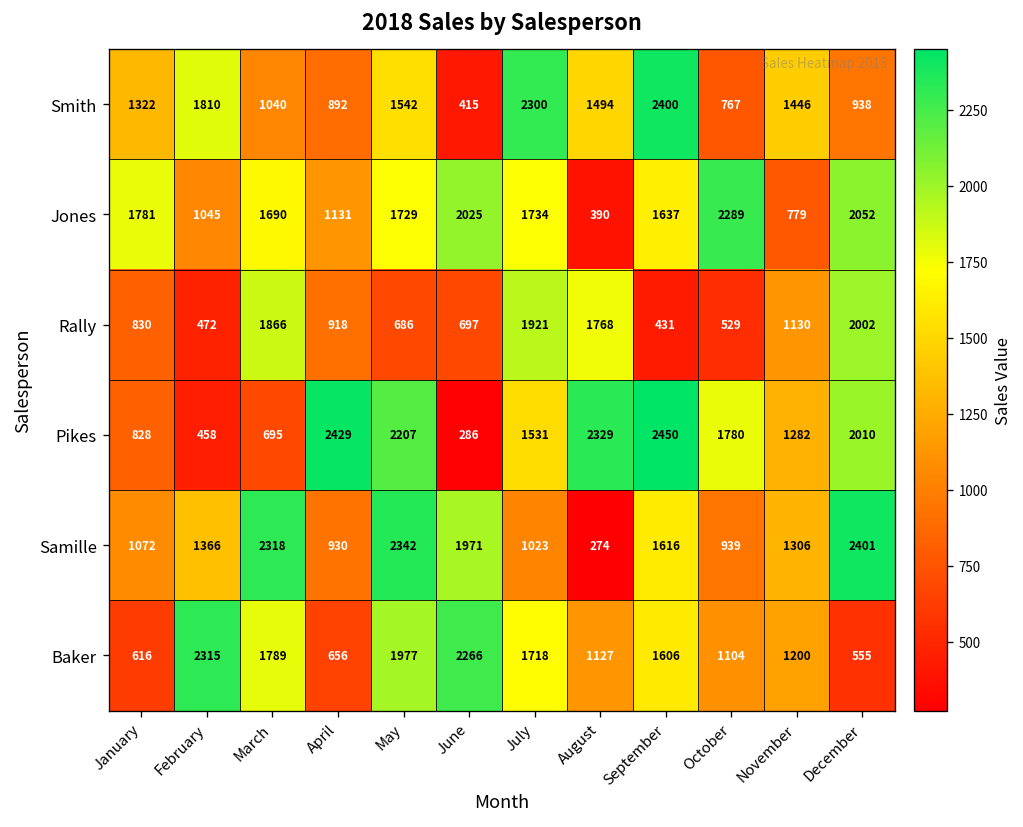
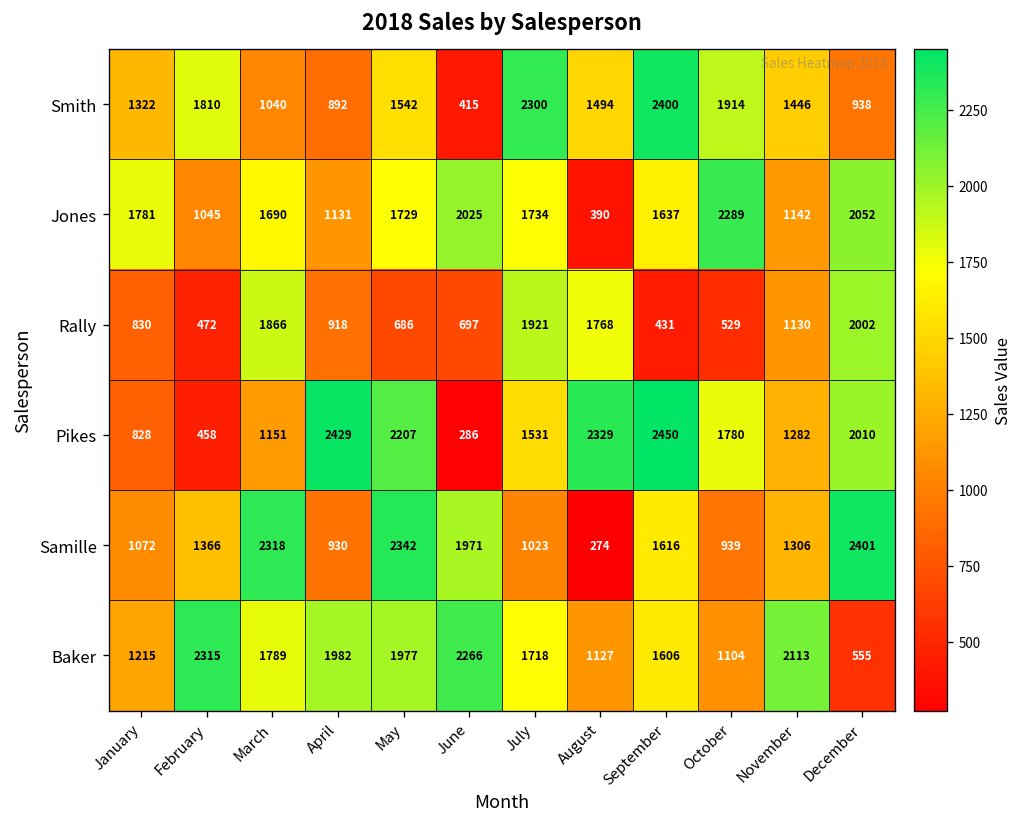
Smith, October: 767 -> 1914
Jones, November: 779 -> 1142
Pikes, March: 695 -> 1151
Baker, January: 616 -> 1215
Baker, April: 656 -> 1982
Baker, November: 1200 -> 2113
